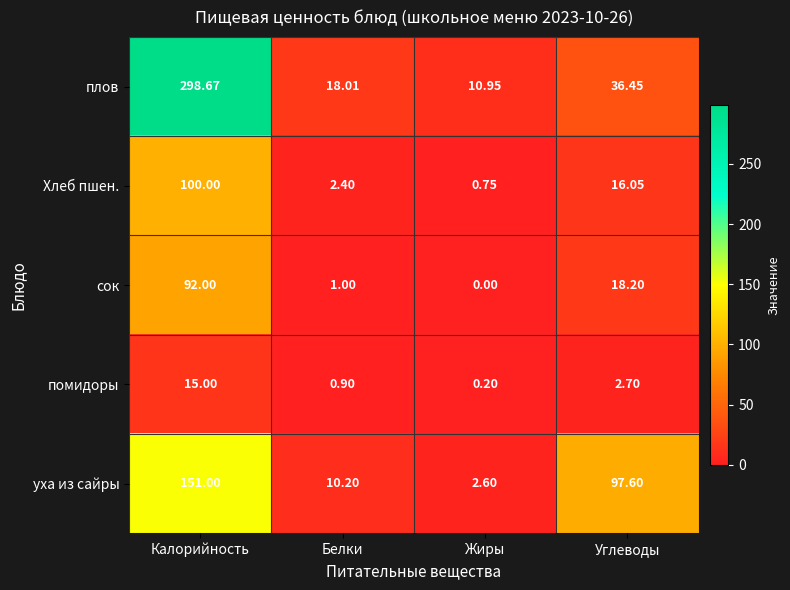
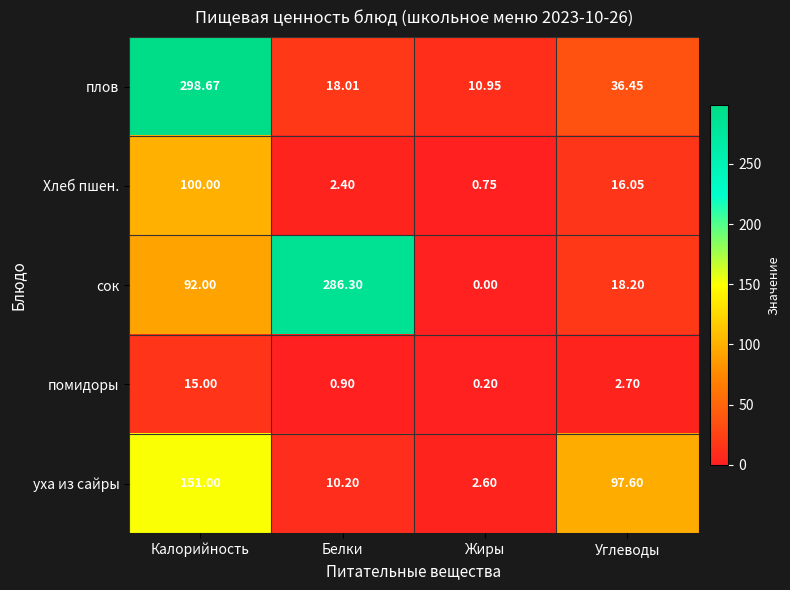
сок, Белки: 1.00 -> 286.30
